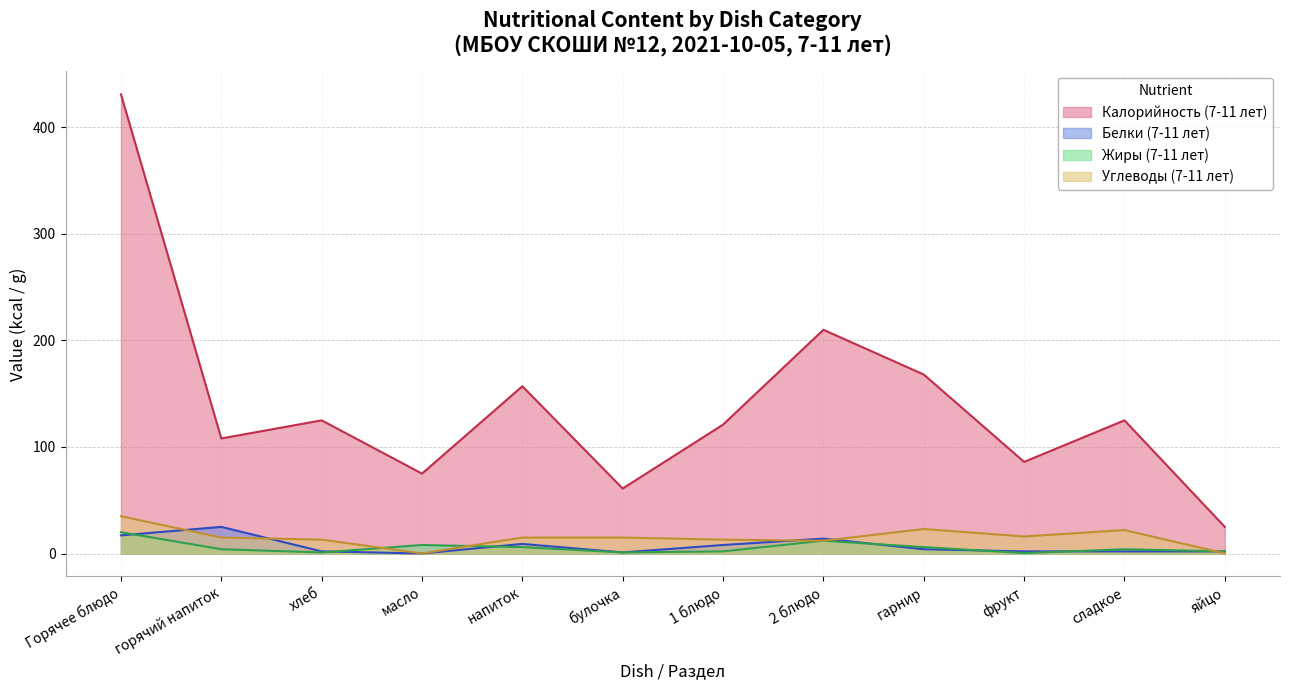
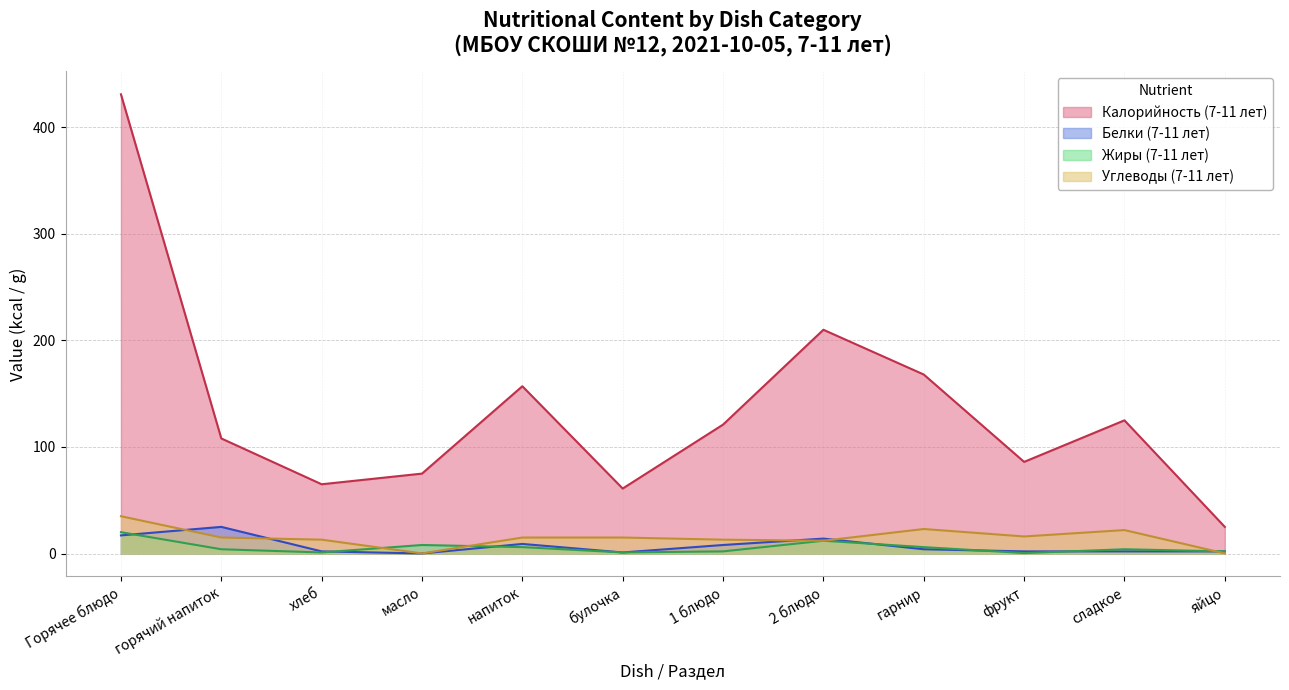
Калорийность (7-11 лет), хлеб: 125 -> 65
